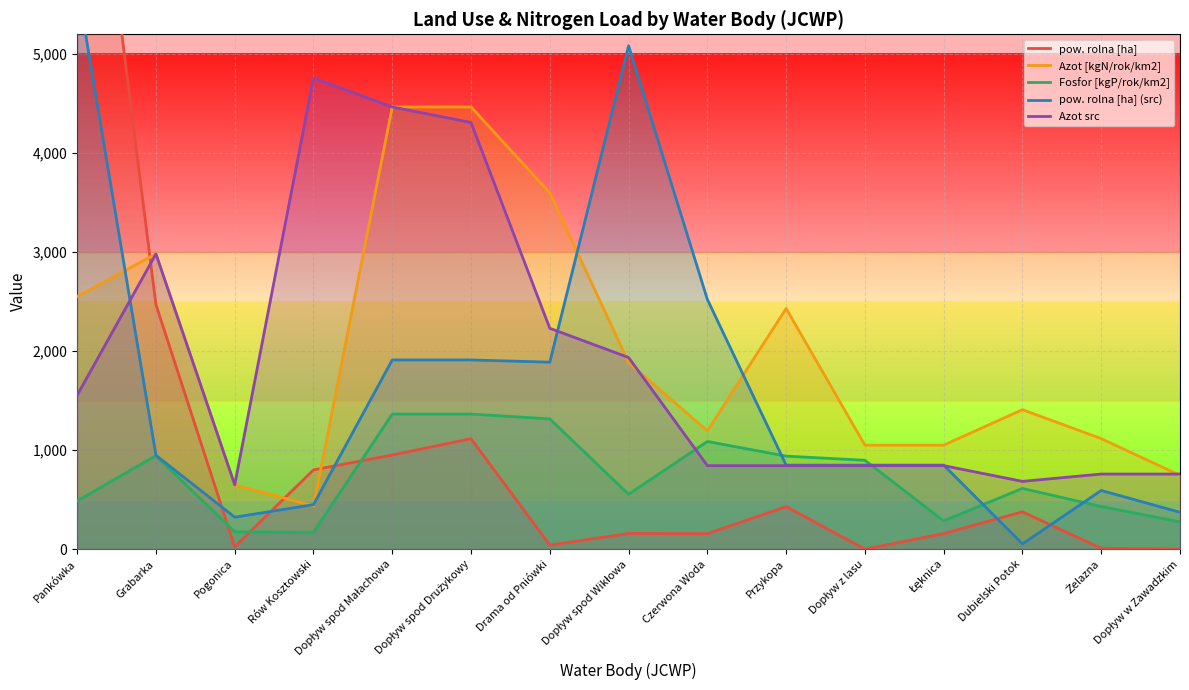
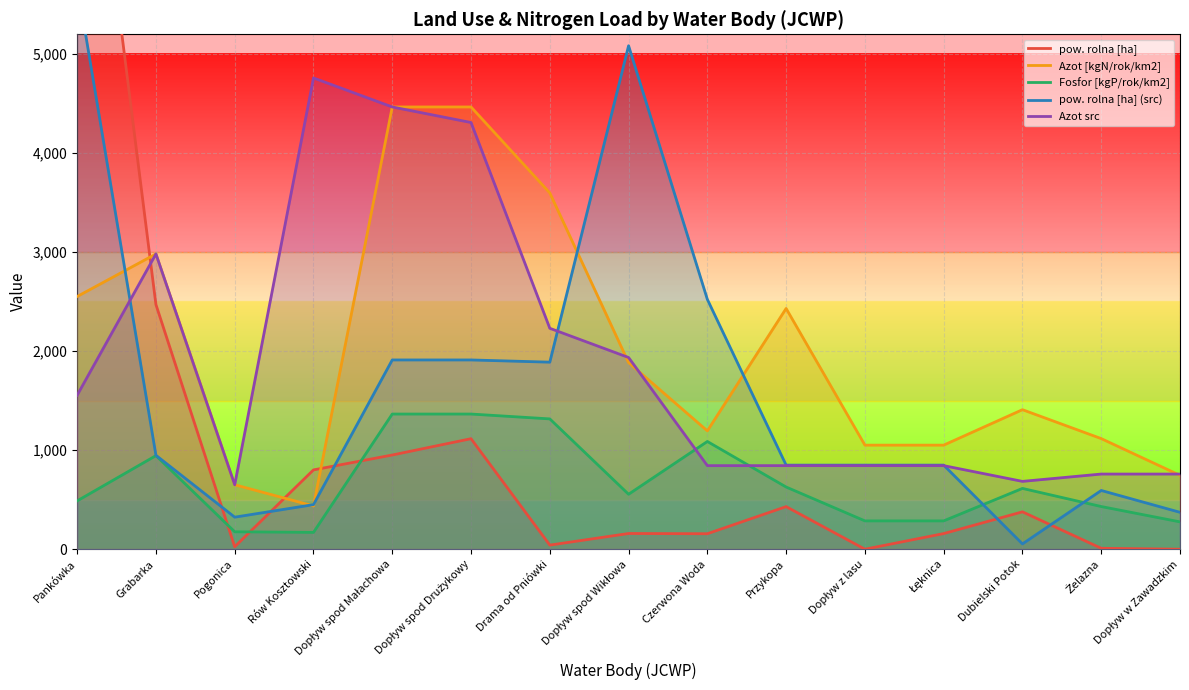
Fosfor [kgP/rok/km2], Przykopa: 900 -> 600
Fosfor [kgP/rok/km2], Dopływ z lasu: 900 -> 300
